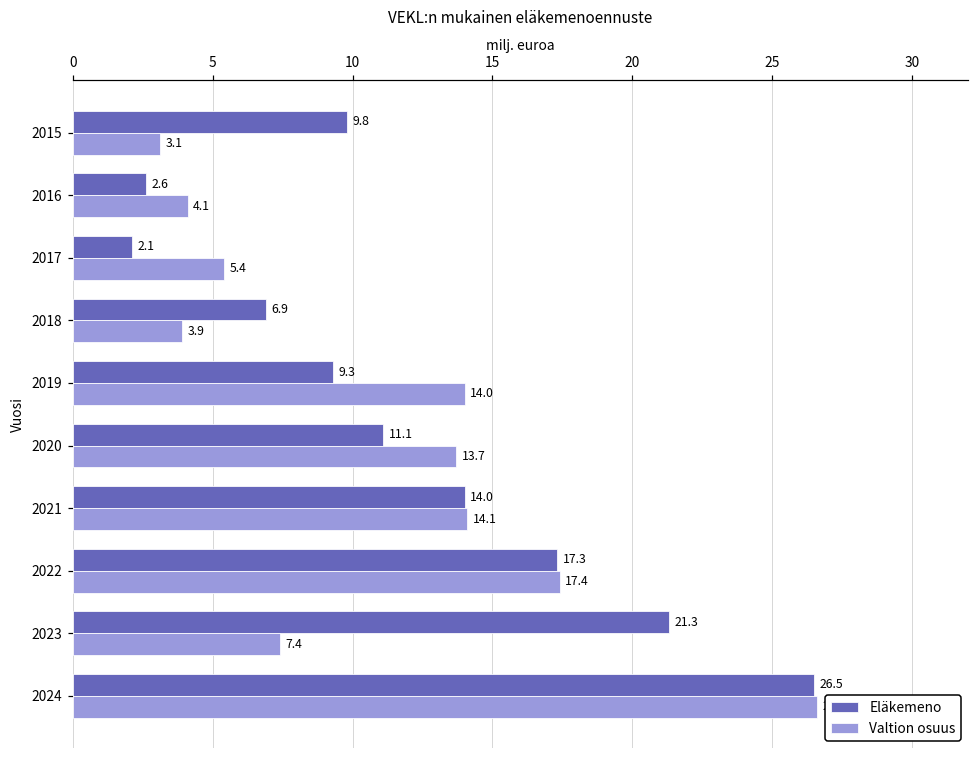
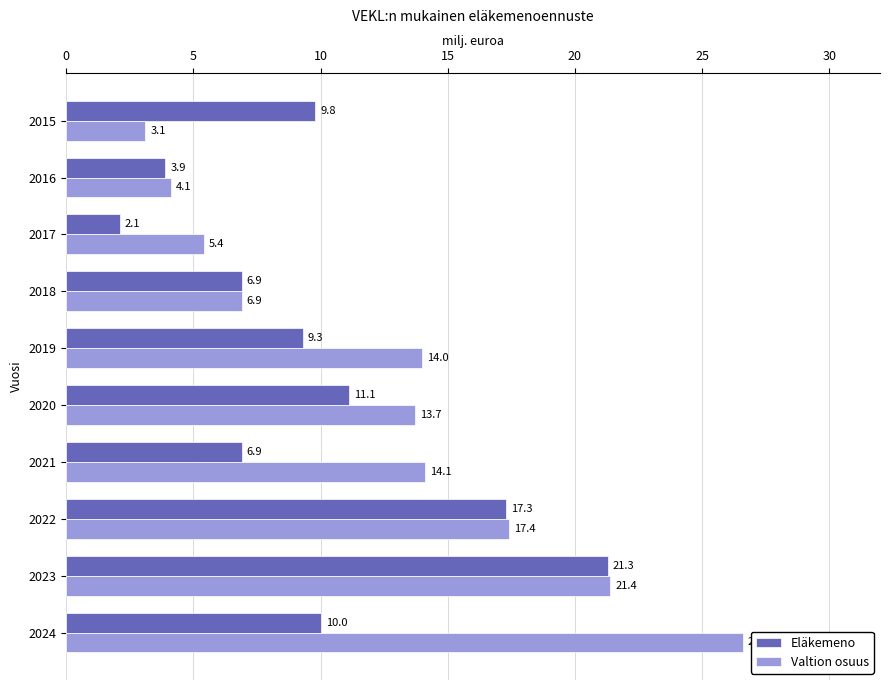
Eläkemeno, 2016: 2.6 -> 3.9
Valtion osuus, 2018: 3.9 -> 6.9
Eläkemeno, 2021: 14.0 -> 6.9
Valtion osuus, 2023: 7.4 -> 21.4
Eläkemeno, 2024: 26.5 -> 10.0
